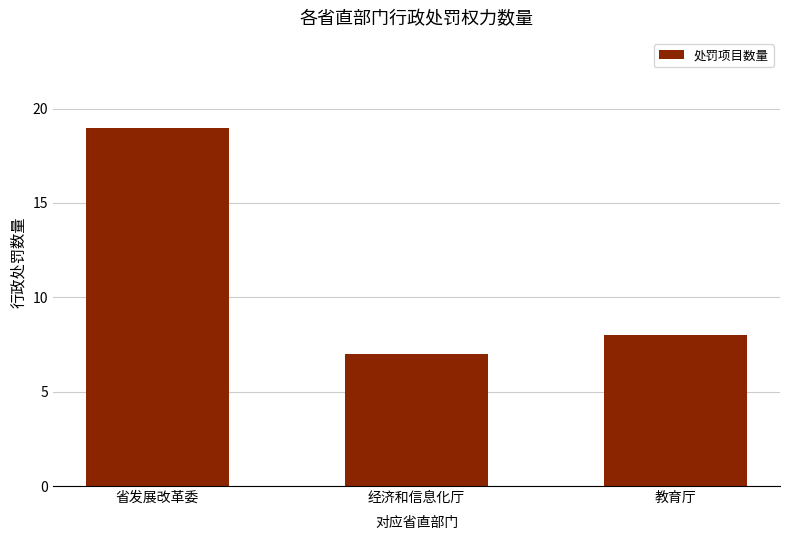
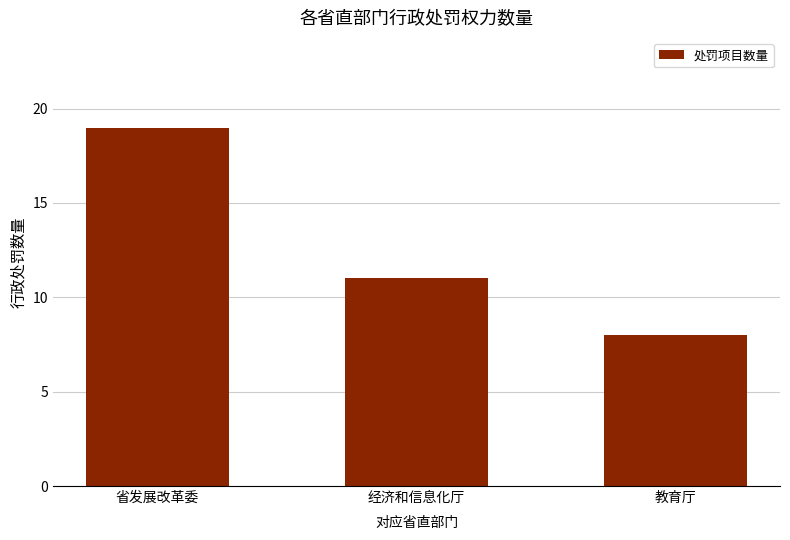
经济和信息化厅: 7 -> 11
